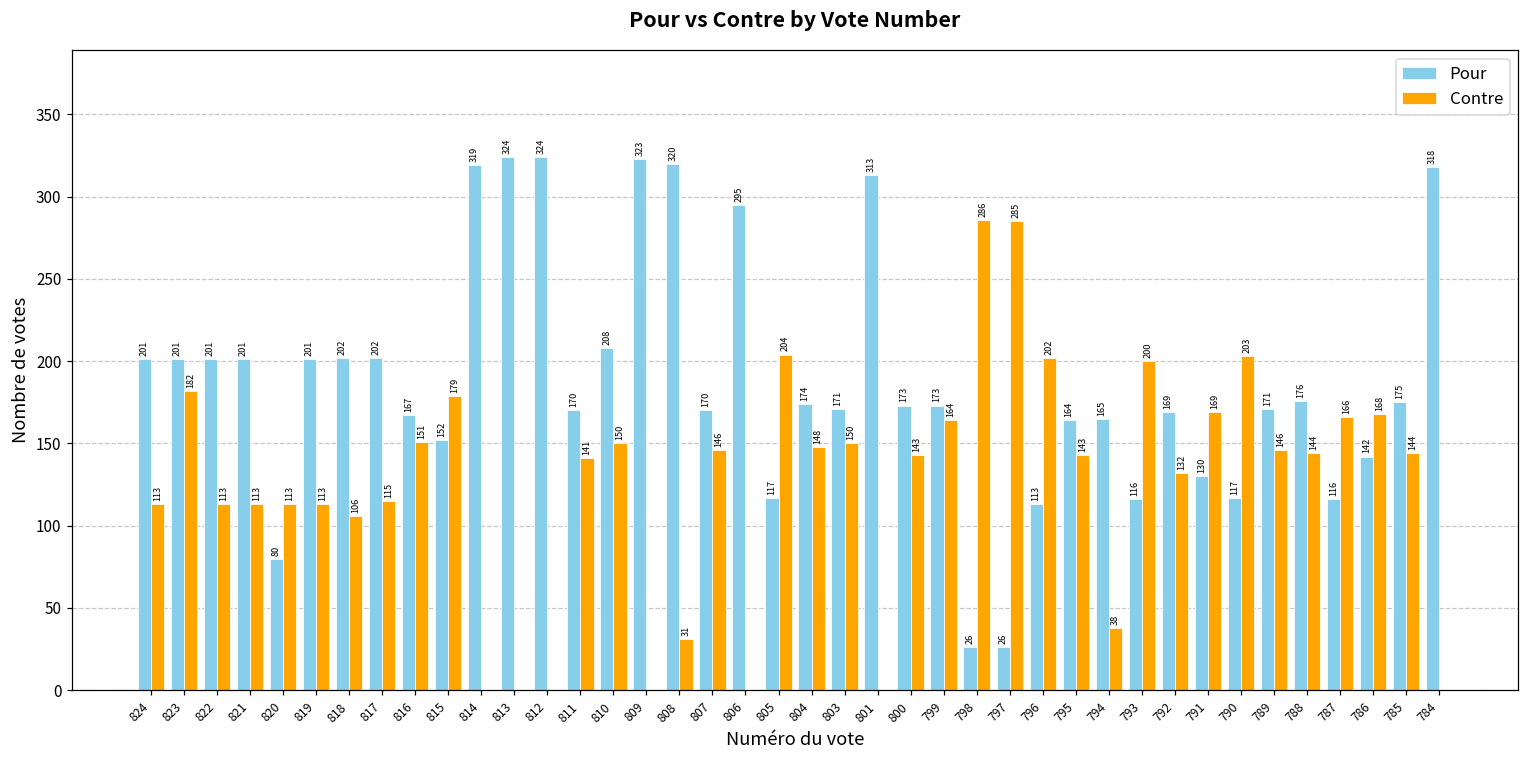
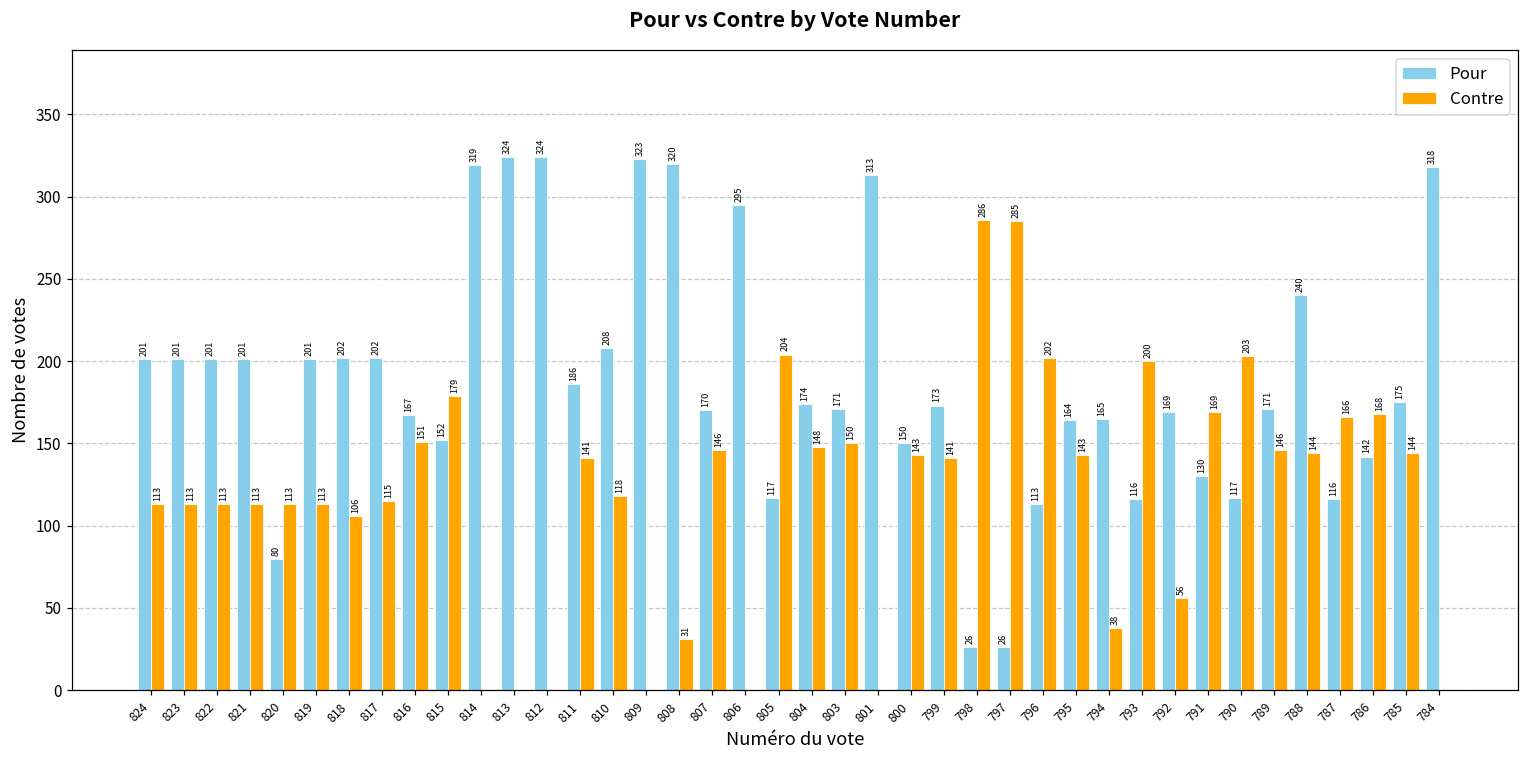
Contre, 823: 182 -> 113
Pour, 811: 170 -> 186
Contre, 810: 150 -> 118
Pour, 800: 173 -> 150
Contre, 799: 164 -> 141
Contre, 792: 132 -> 56
Pour, 788: 176 -> 240
